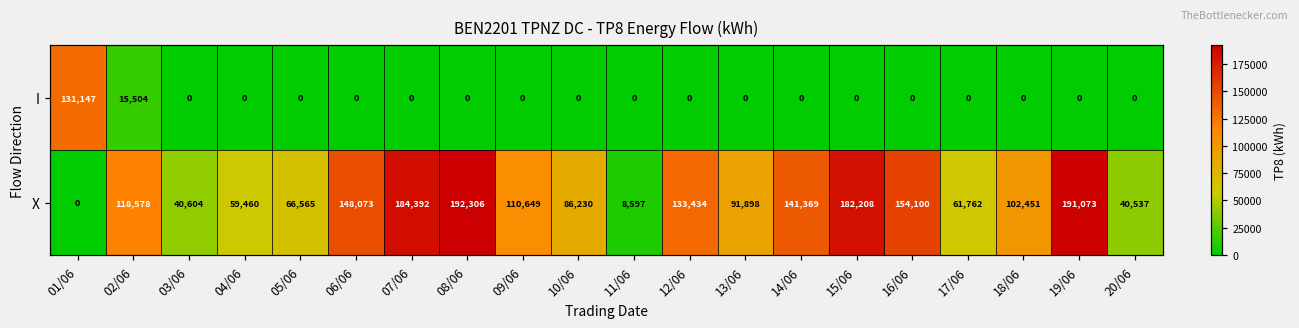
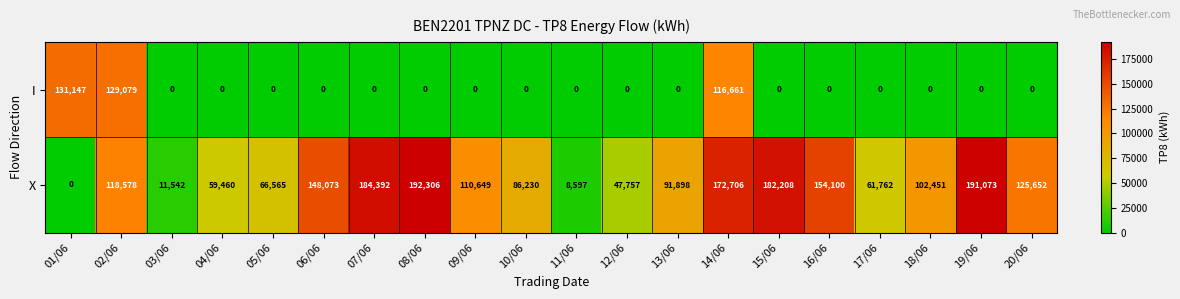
I, 02/06: 15,504 -> 129,079
I, 14/06: 0 -> 116,661
X, 03/06: 40,604 -> 11,542
X, 12/06: 133,434 -> 47,757
X, 14/06: 141,369 -> 172,706
X, 20/06: 40,537 -> 125,652
